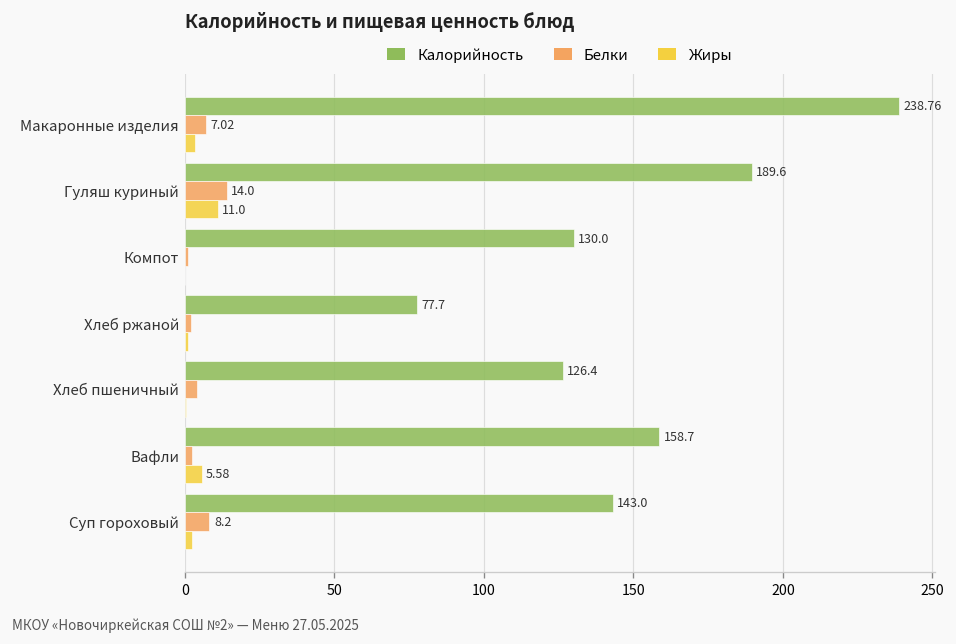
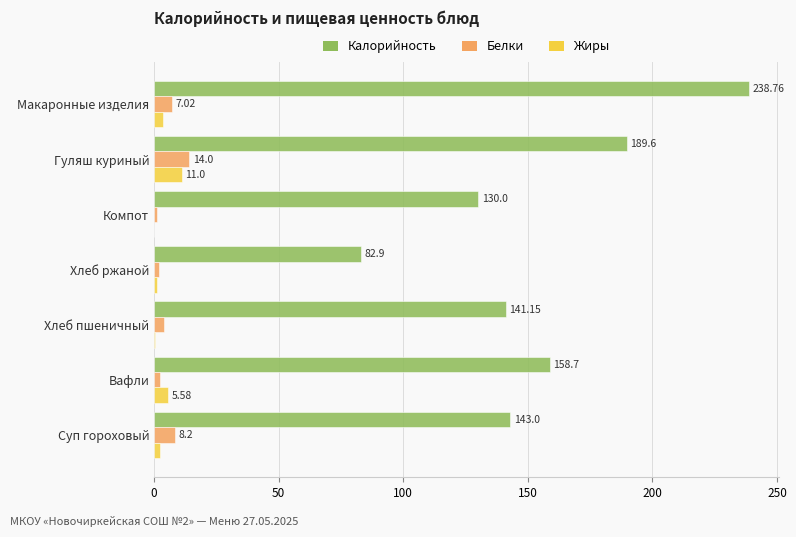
Калорийность, Хлеб ржаной: 77.7 -> 82.9
Калорийность, Хлеб пшеничный: 126.4 -> 141.15
